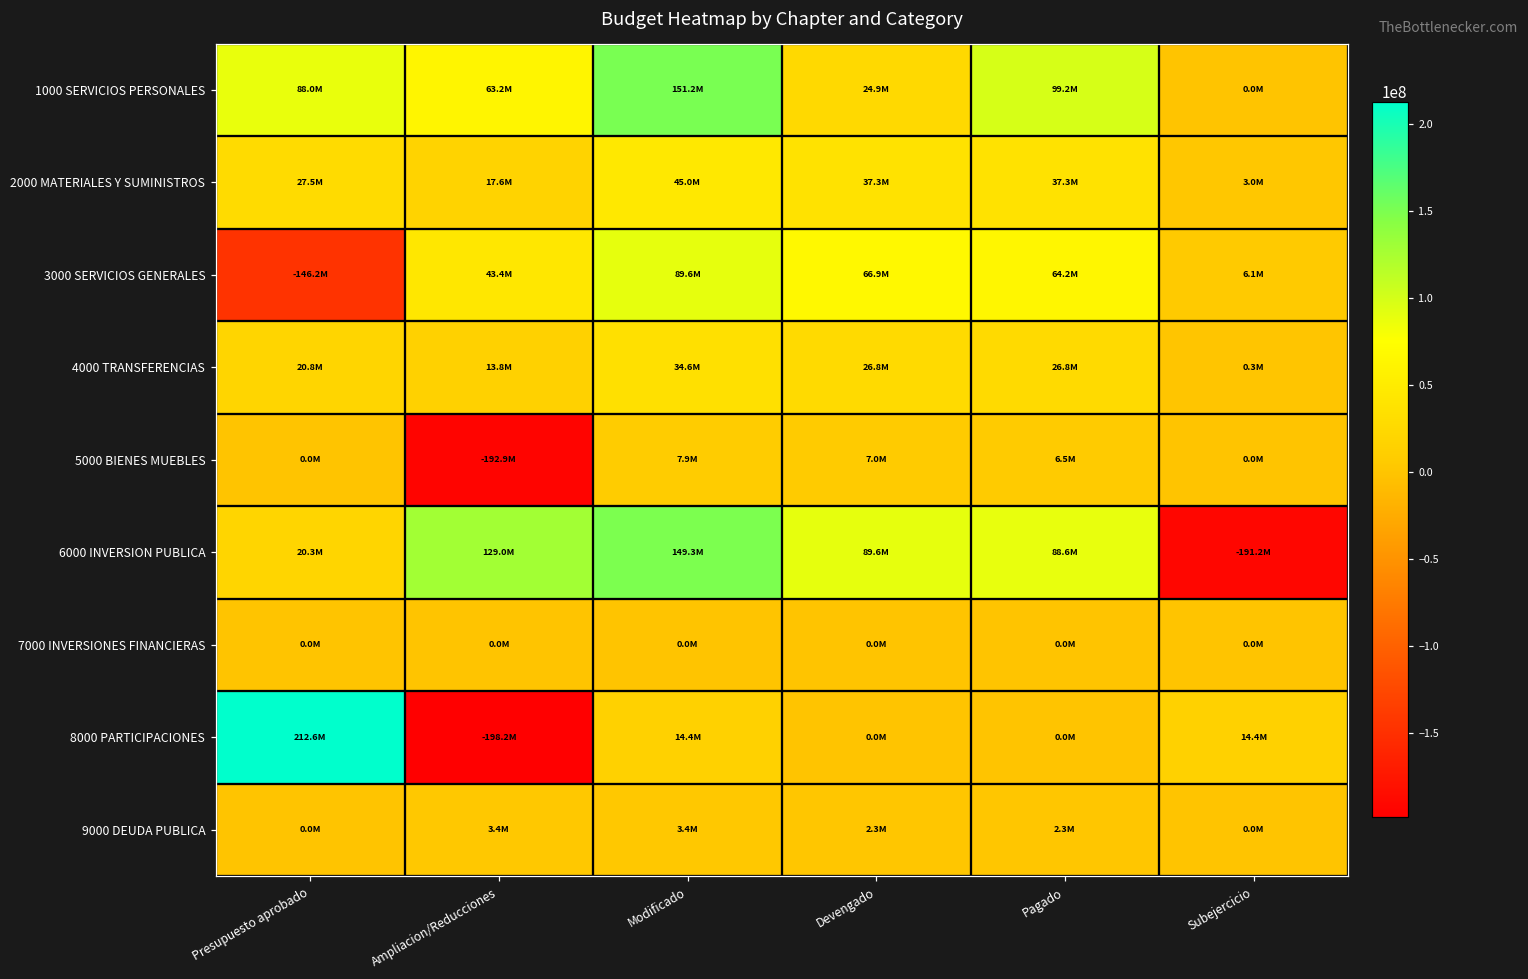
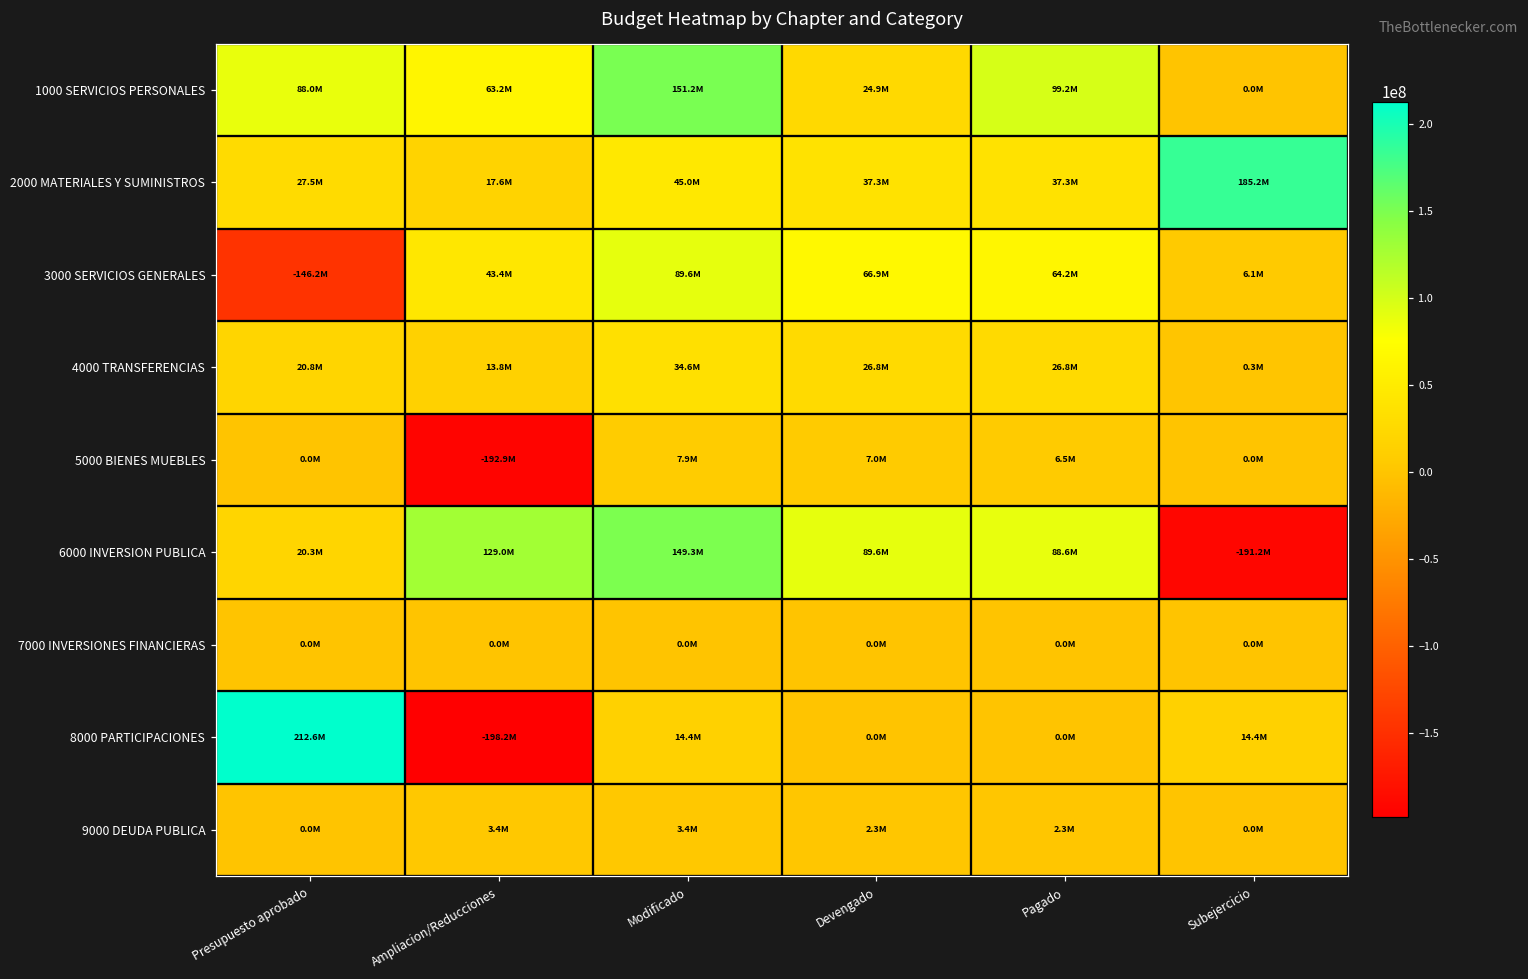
2000 MATERIALES Y SUMINISTROS, Subejercicio: 3.0M -> 185.2M
